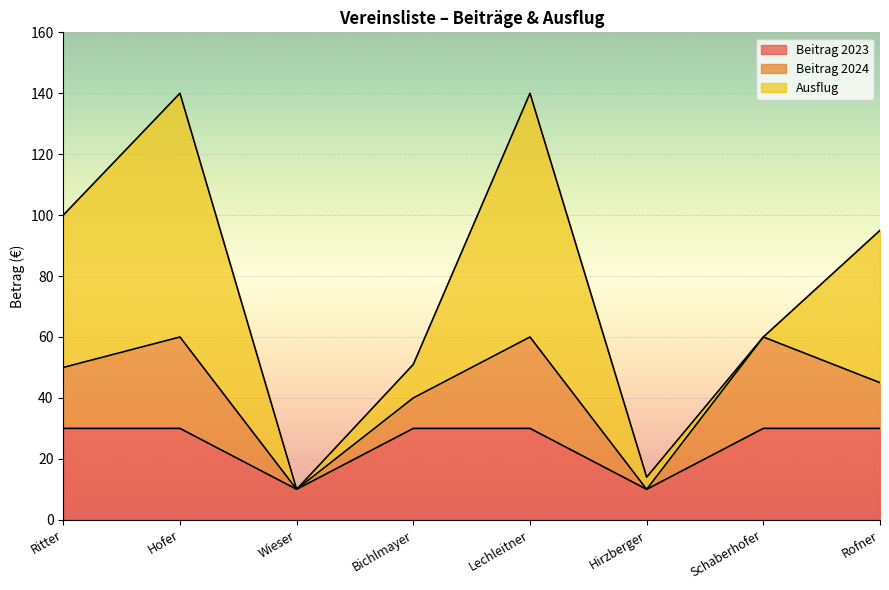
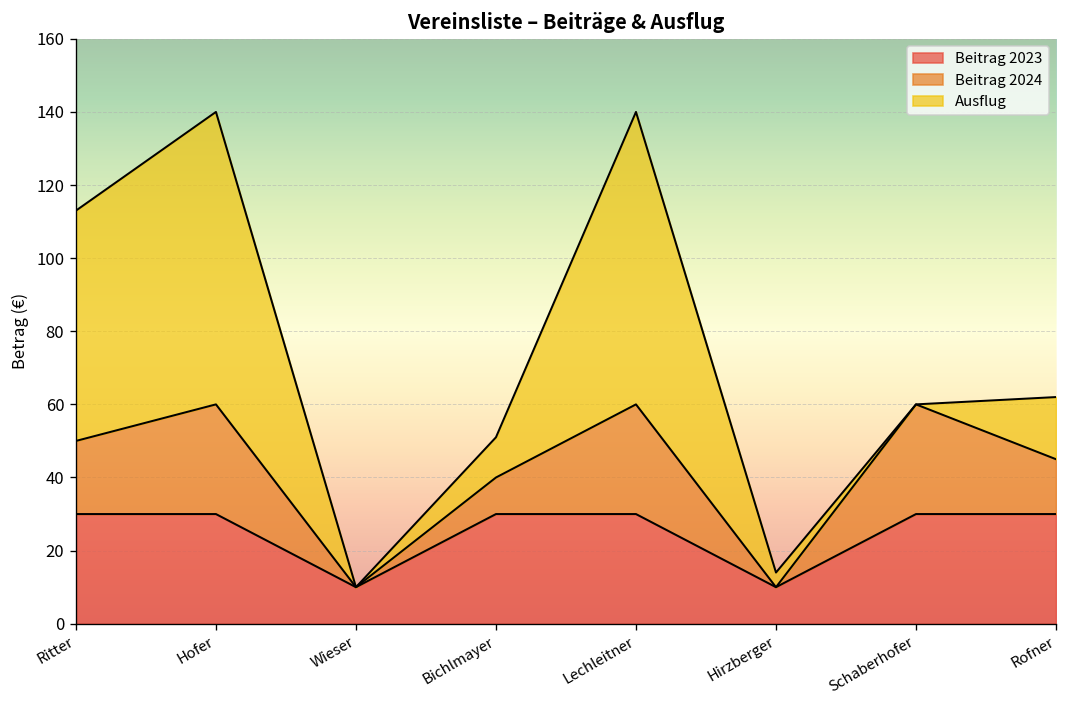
Ausflug, Ritter: 50 -> 63
Ausflug, Rofner: 50 -> 17
